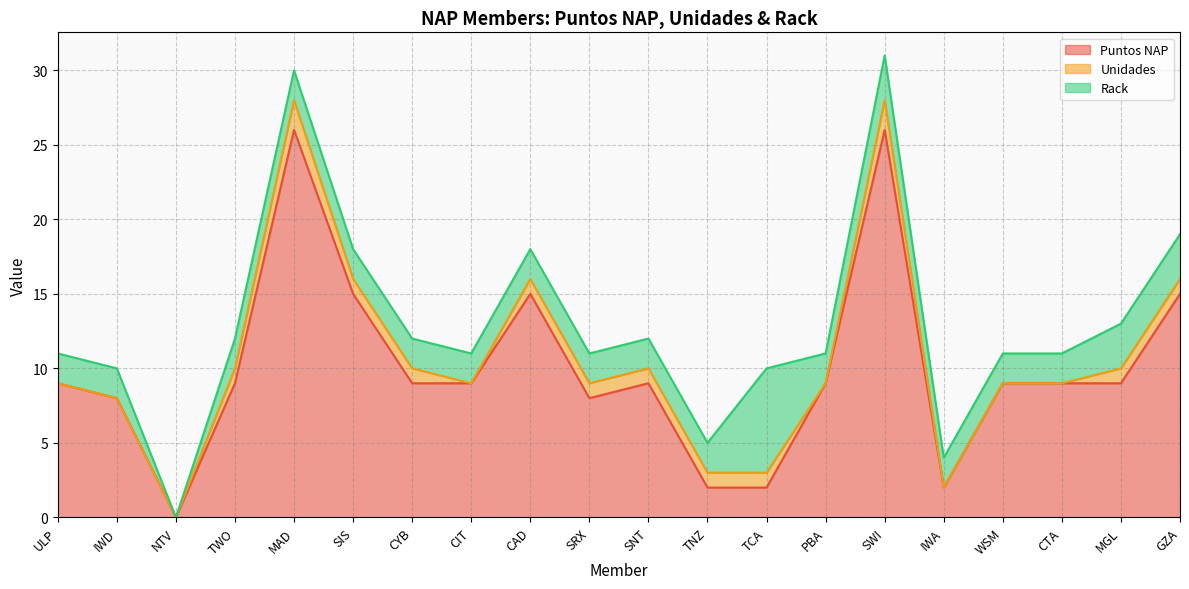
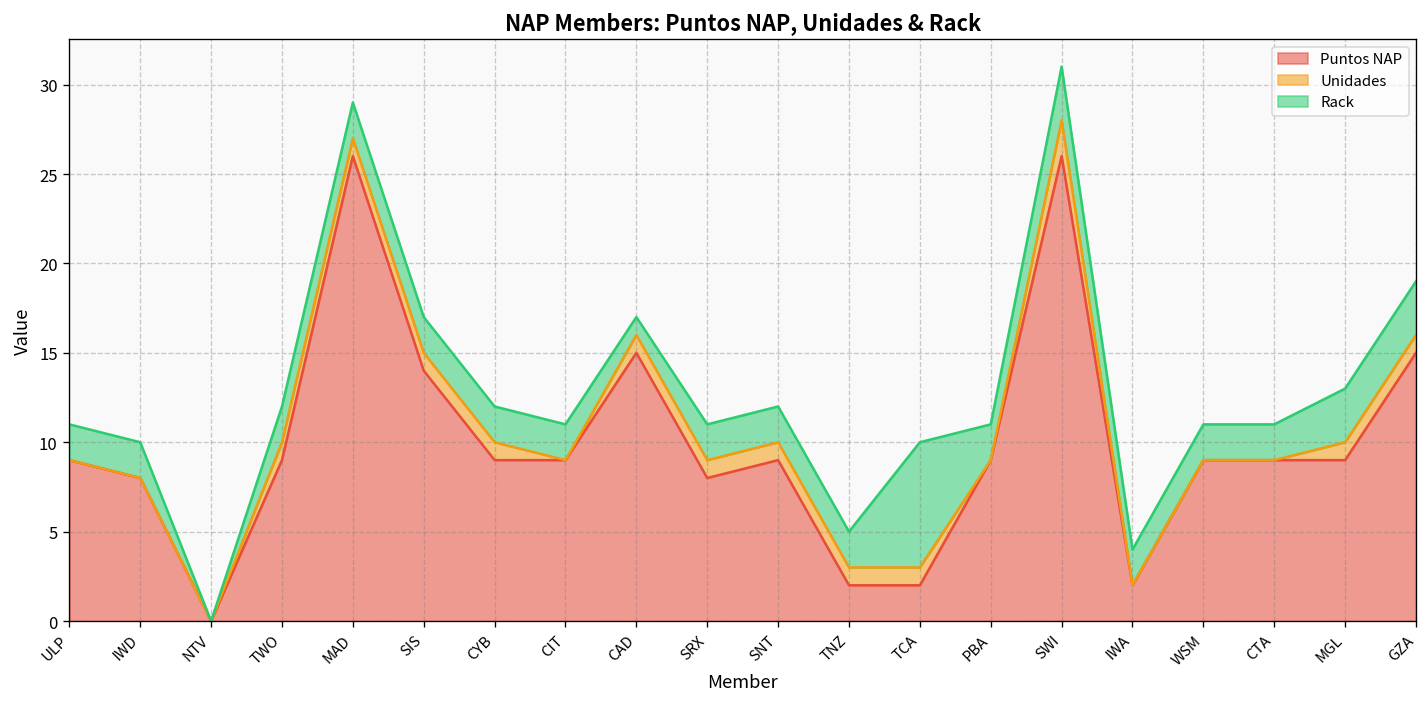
Unidades, MAD: 2 -> 1
Puntos NAP, SIS: 15 -> 14
Rack, CAD: 2 -> 1
